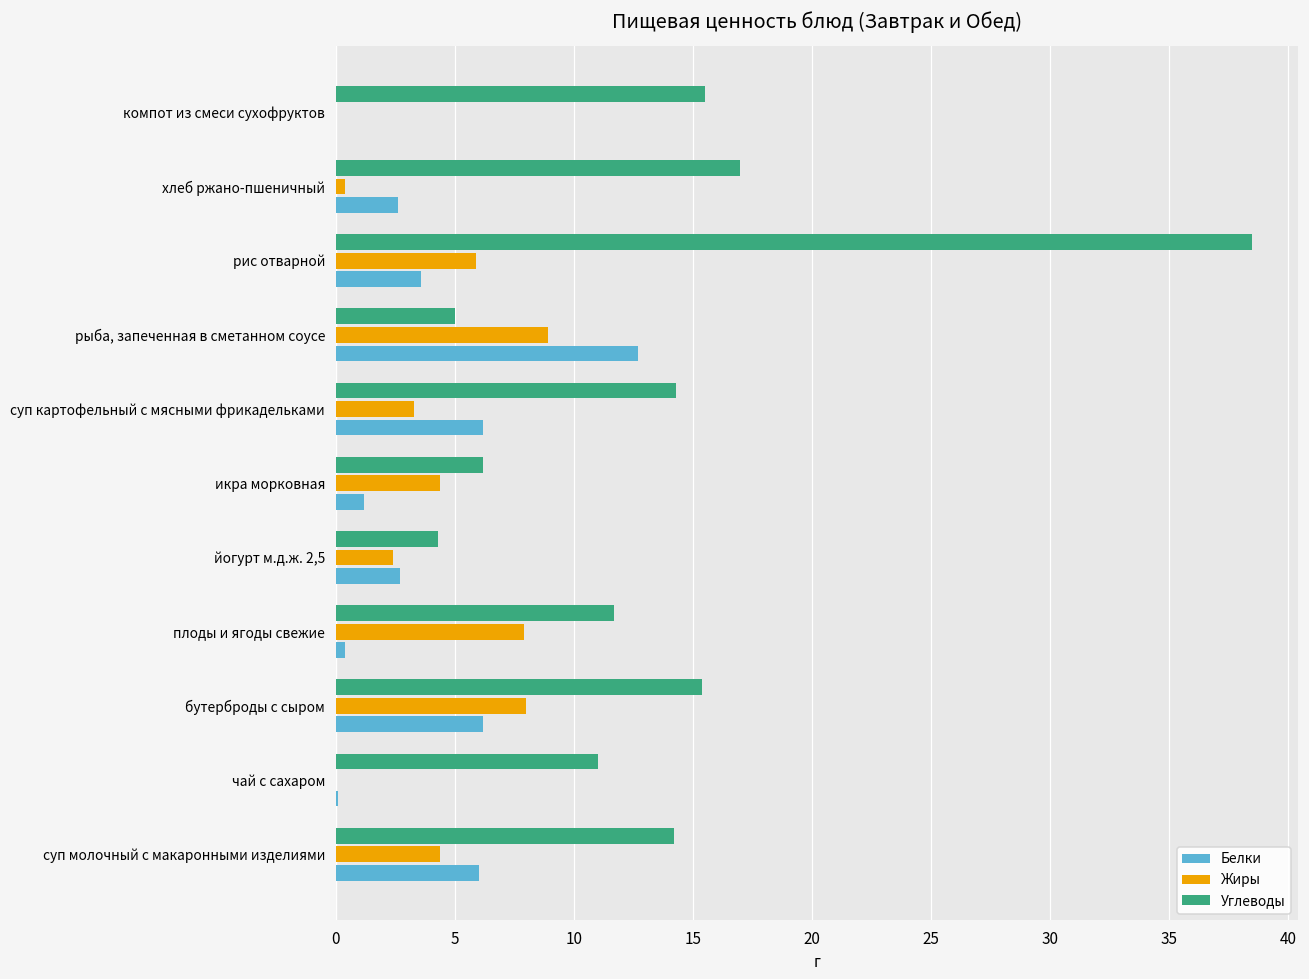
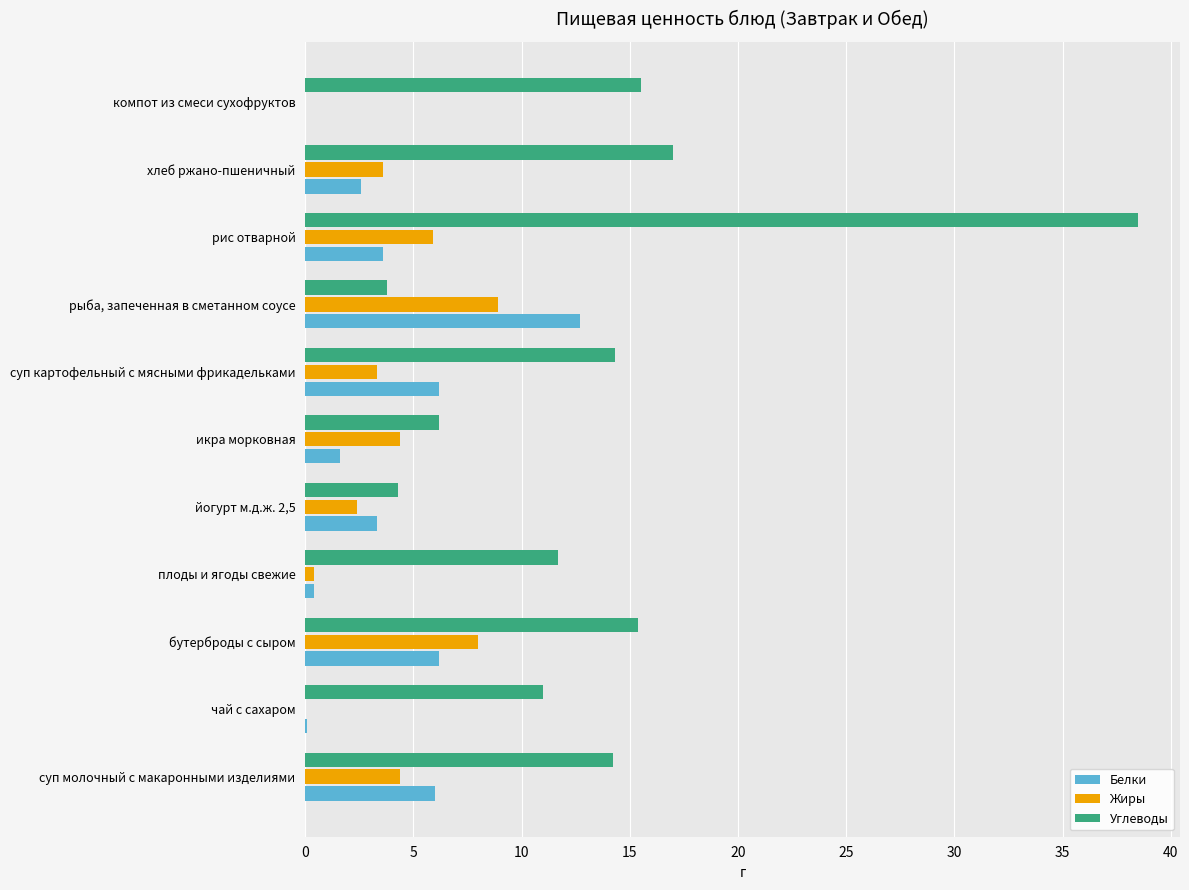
Жиры, хлеб ржано-пшеничный: 0.4 -> 3.6
Углеводы, рыба, запеченная в сметанном соусе: 5.0 -> 3.8
Белки, икра морковная: 1.2 -> 1.6
Белки, йогурт м.д.ж. 2,5: 2.7 -> 3.3
Жиры, плоды и ягоды свежие: 7.9 -> 0.4
